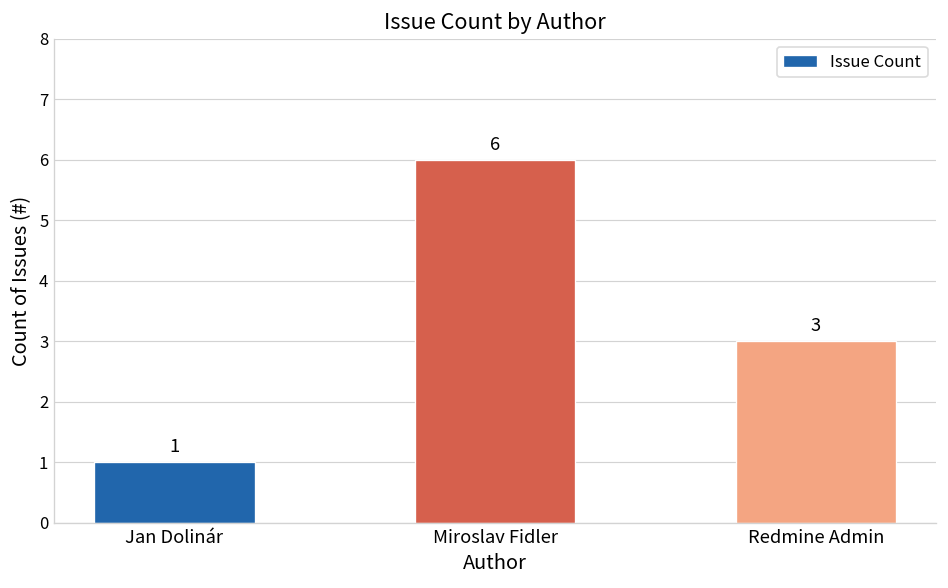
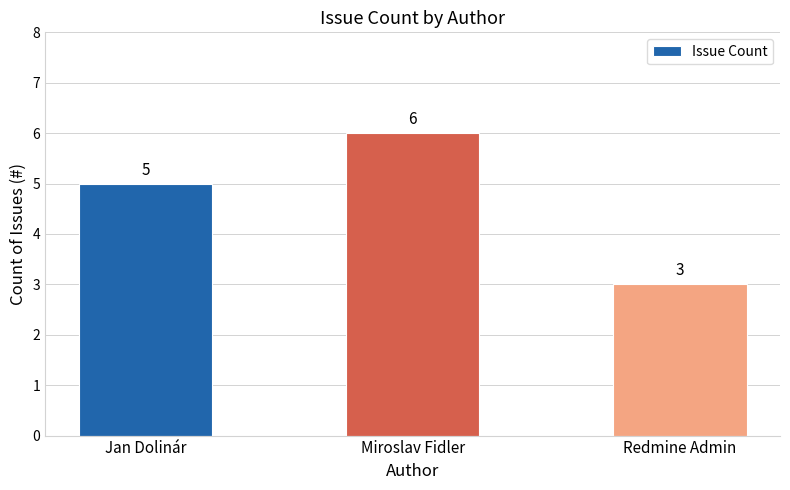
Jan Dolinár: 1 -> 5
